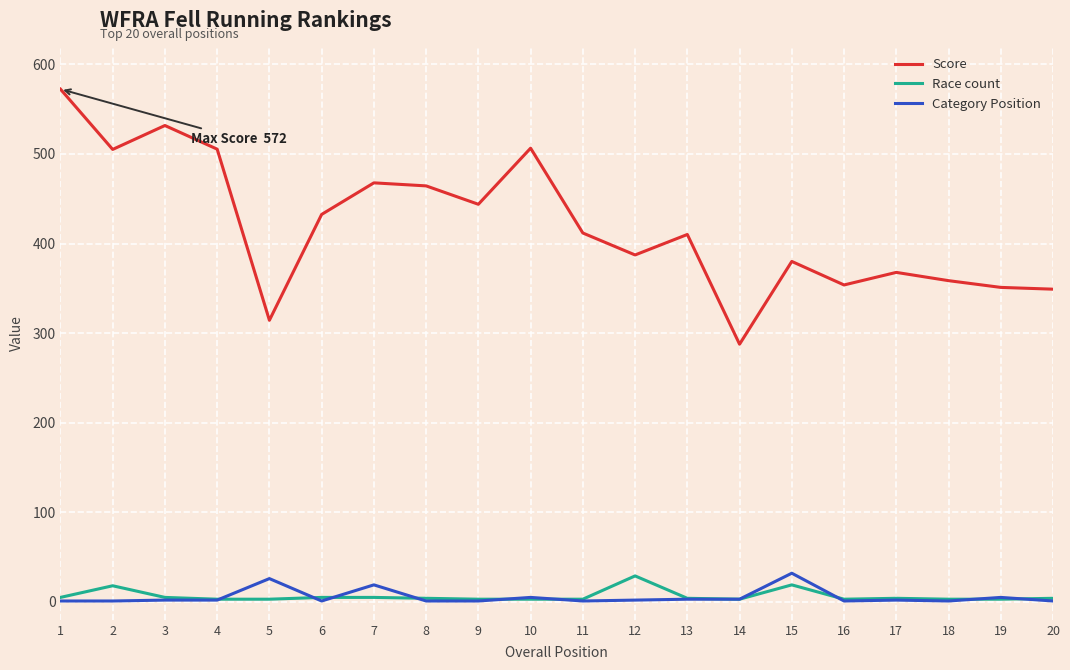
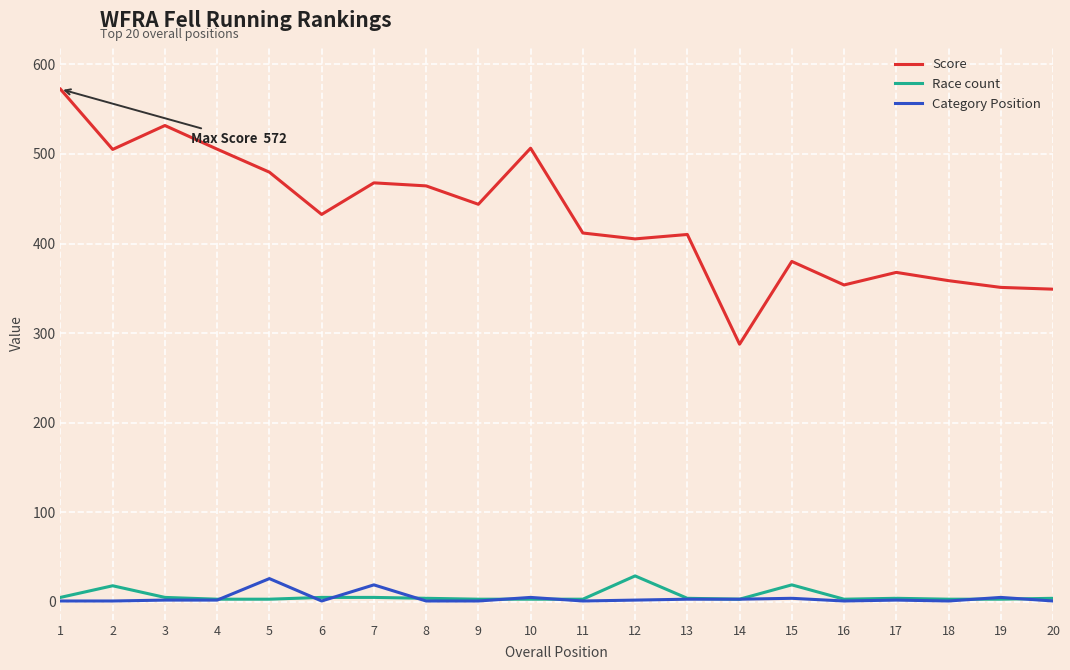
Score, 5: 310 -> 480
Score, 12: 390 -> 410
Category Position, 15: 30 -> 0
